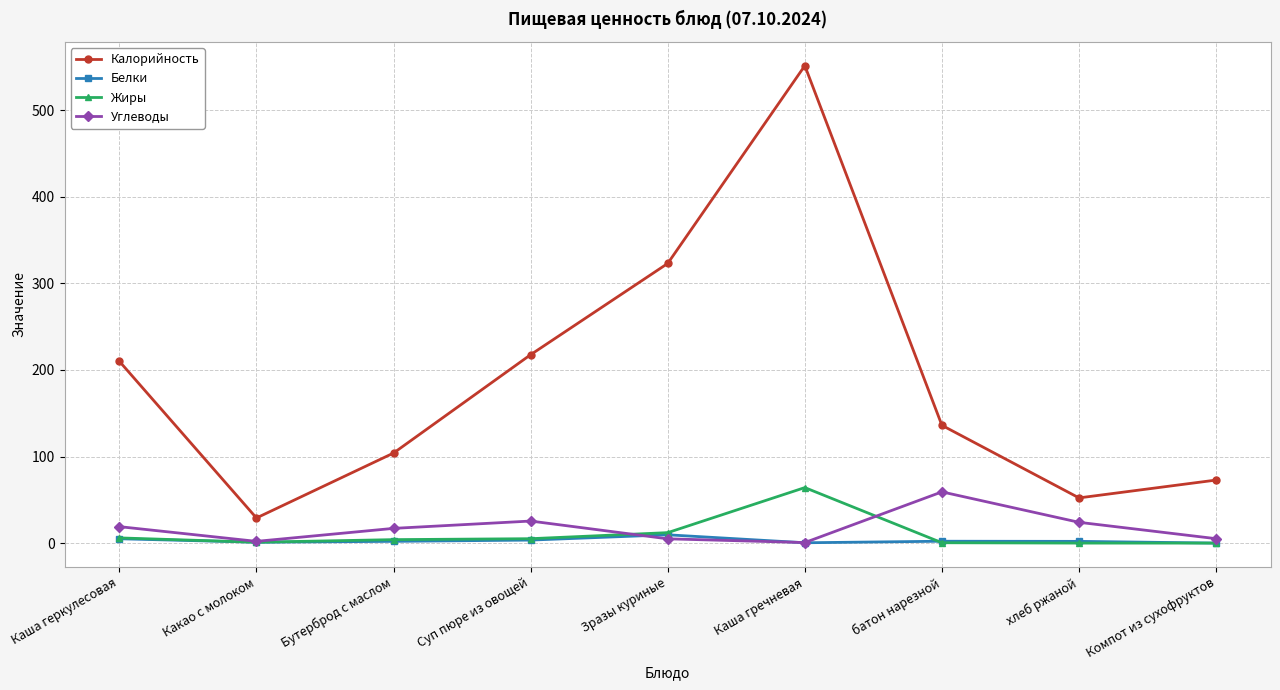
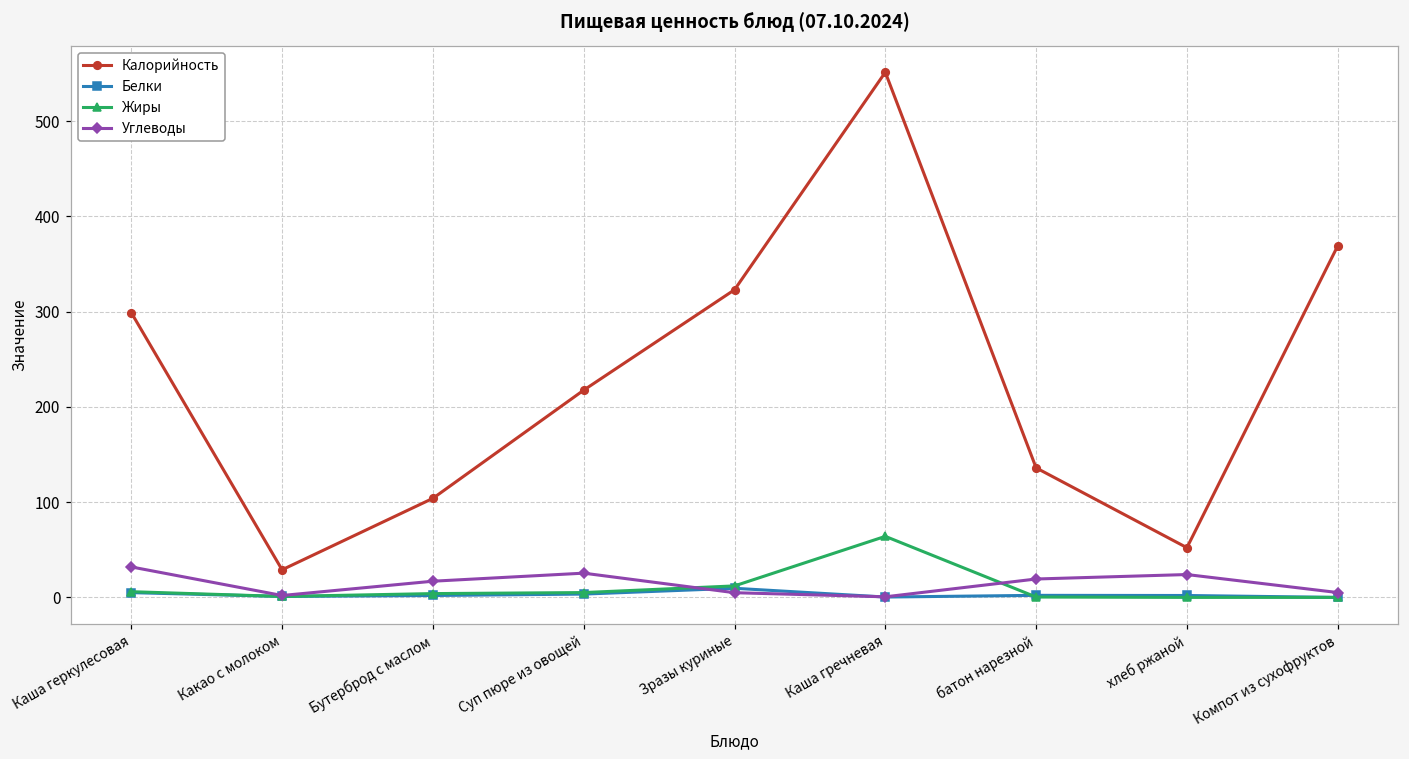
Калорийность, Каша геркулесовая: 210 -> 300
Углеводы, Каша геркулесовая: 20 -> 30
Углеводы, батон нарезной: 60 -> 20
Калорийность, Компот из сухофруктов: 70 -> 370
